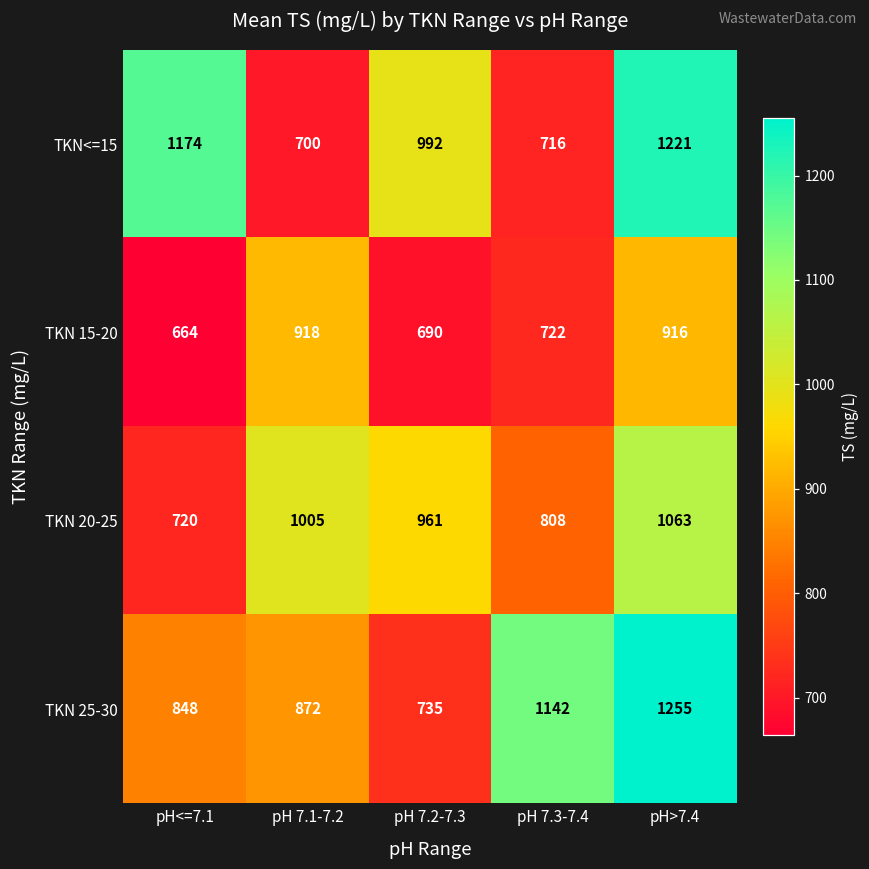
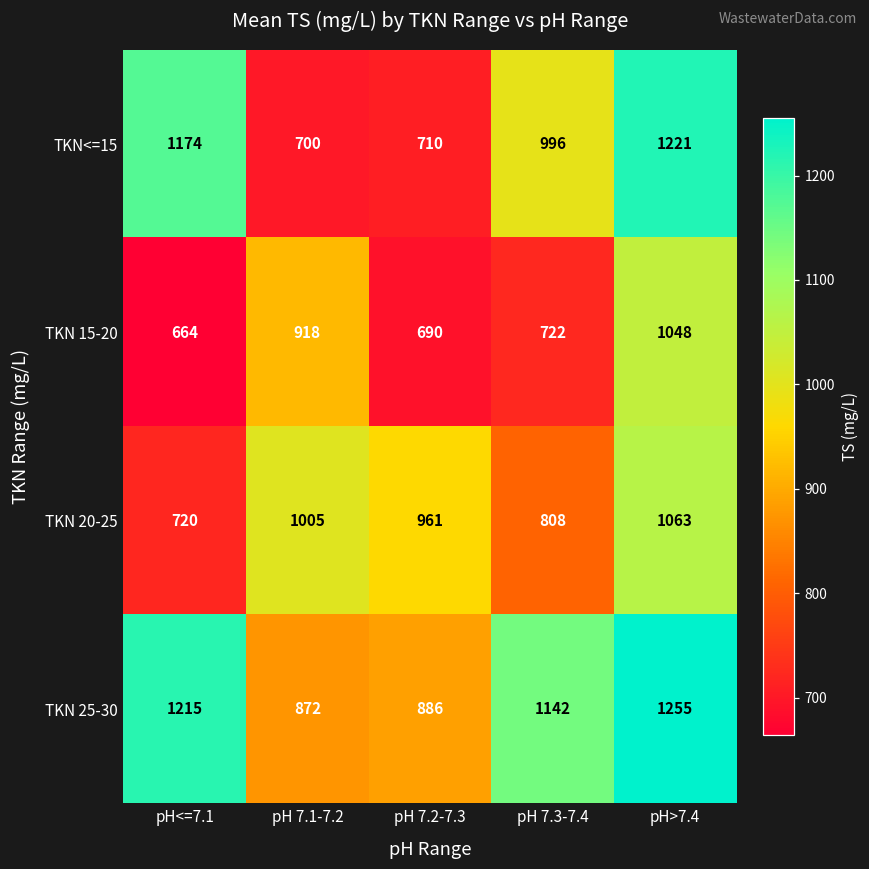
TKN<=15, pH 7.2-7.3: 992 -> 710
TKN<=15, pH 7.3-7.4: 716 -> 996
TKN 15-20, pH>7.4: 916 -> 1048
TKN 25-30, pH<=7.1: 848 -> 1215
TKN 25-30, pH 7.2-7.3: 735 -> 886
